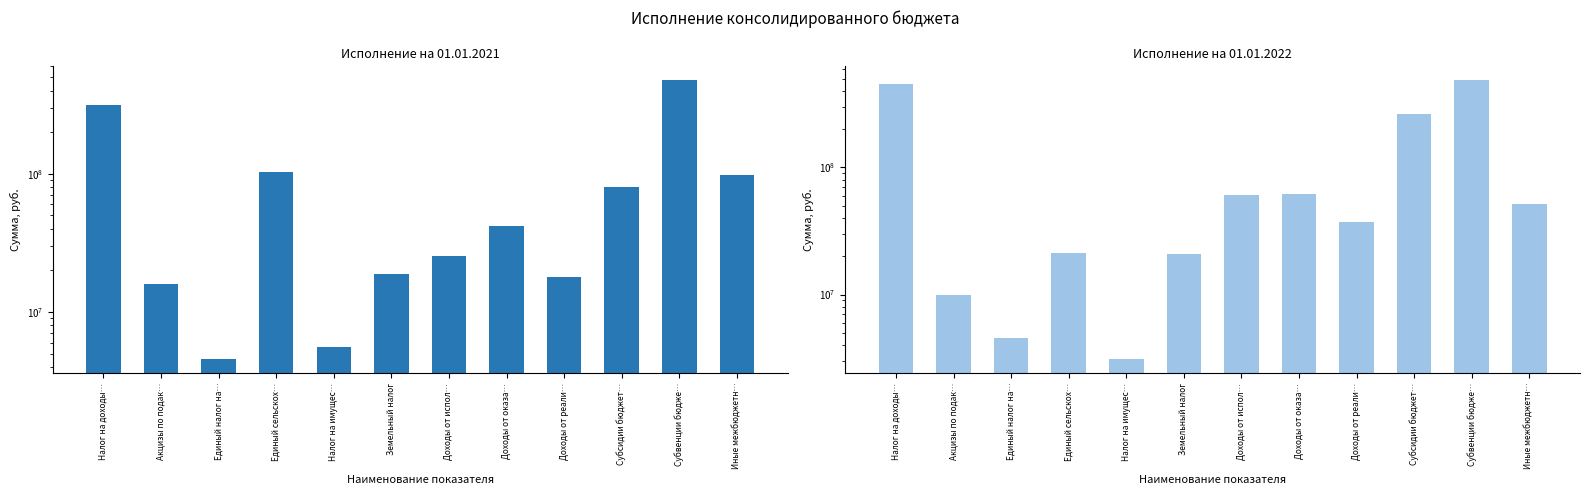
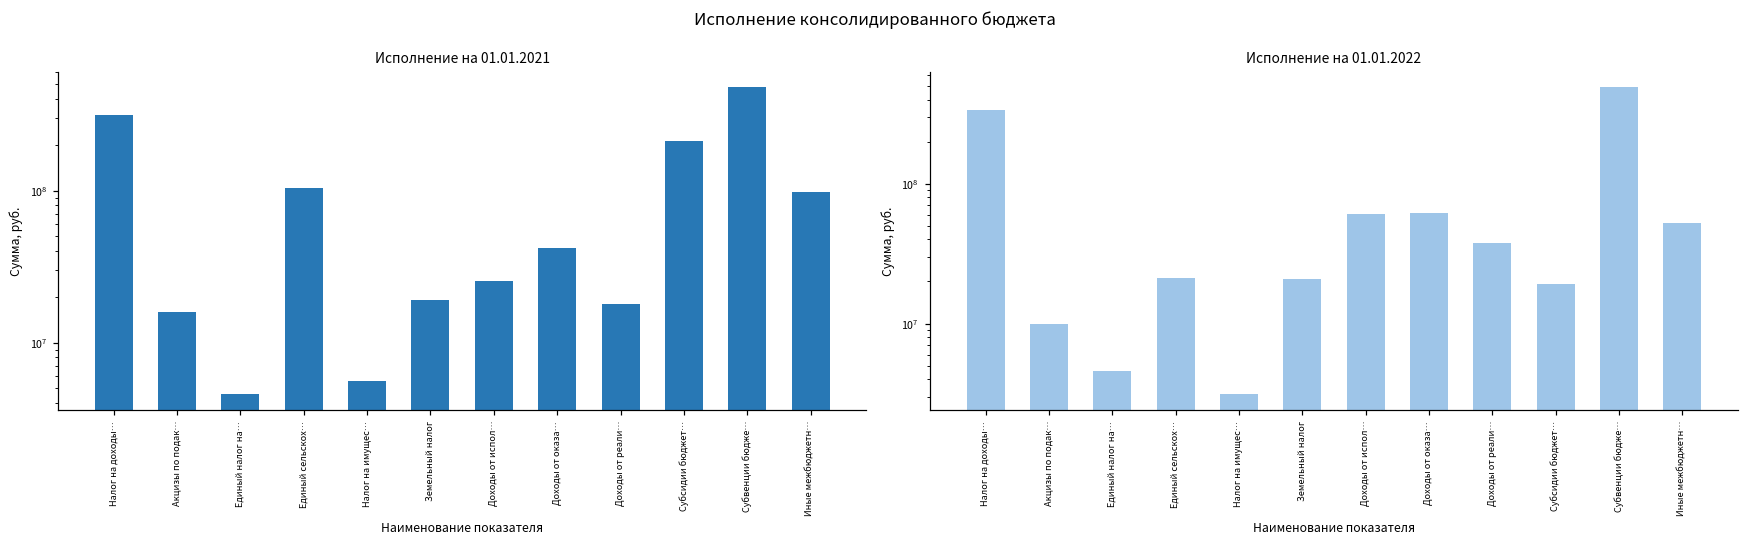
Исполнение на 01.01.2021, Субсидии бюджет…: 80000000 -> 210000000
Исполнение на 01.01.2022, Налог на доходы…: 450000000 -> 340000000
Исполнение на 01.01.2022, Субсидии бюджет…: 260000000 -> 19000000
